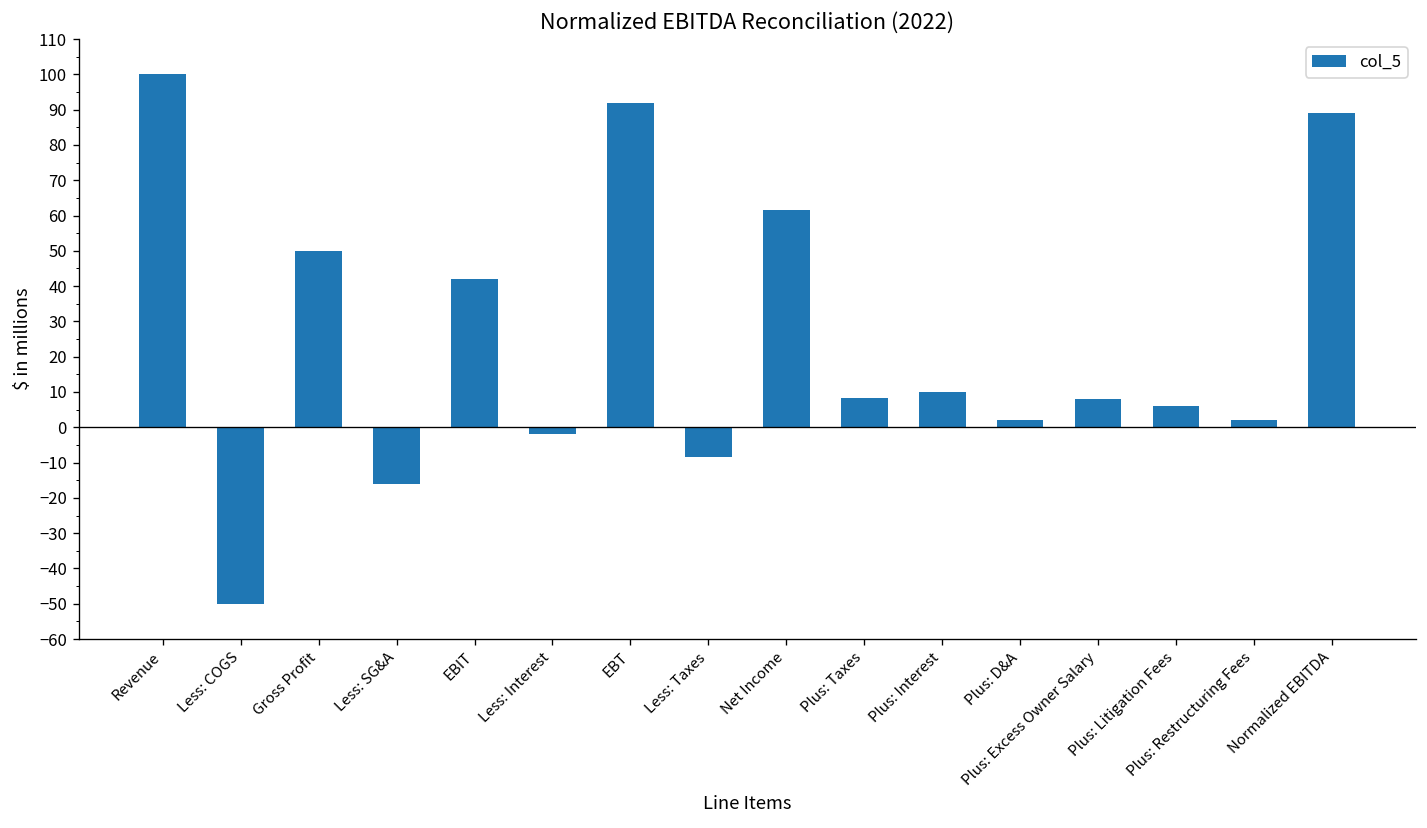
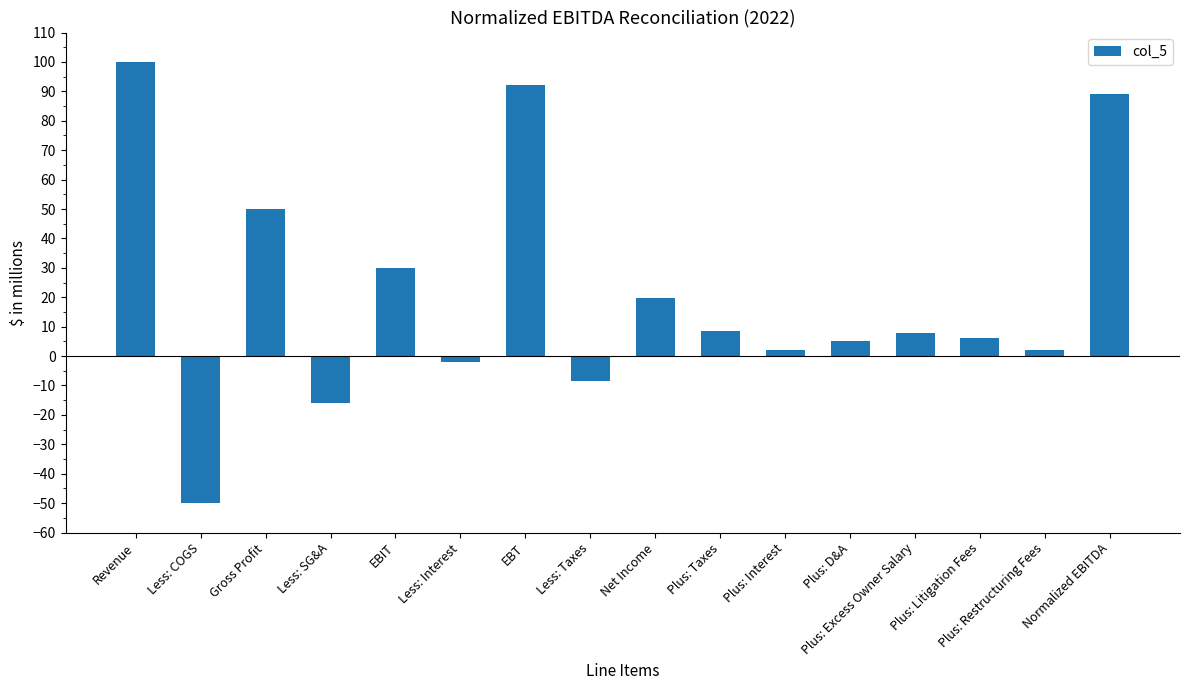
EBIT: 42 -> 30
Net Income: 62 -> 20
Plus: Interest: 10 -> 2
Plus: D&A: 2 -> 5
